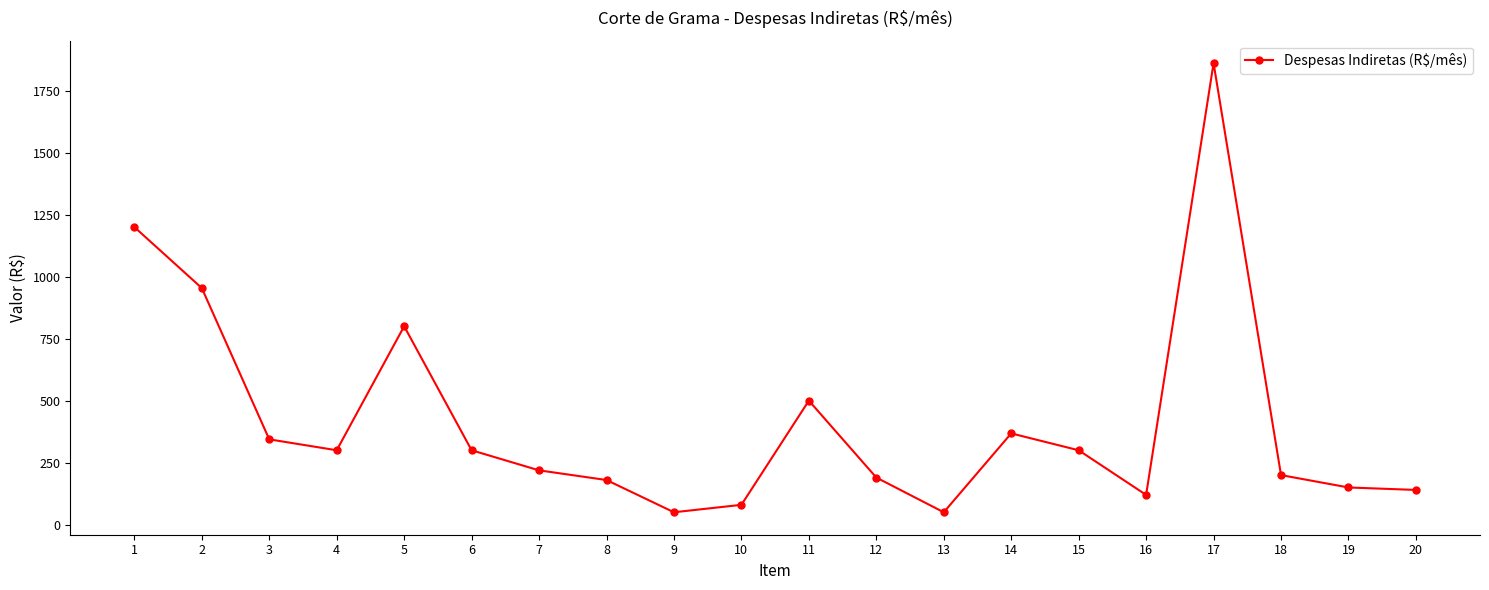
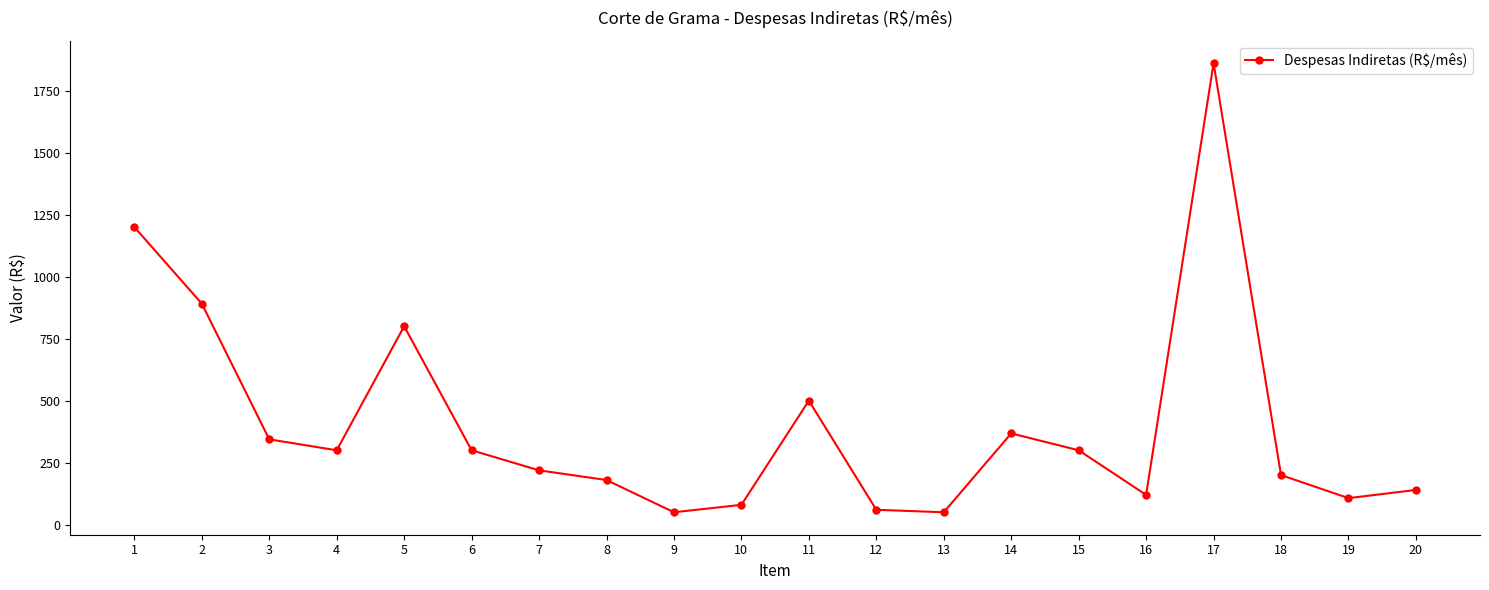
2: 950 -> 890
12: 190 -> 60
19: 150 -> 110
